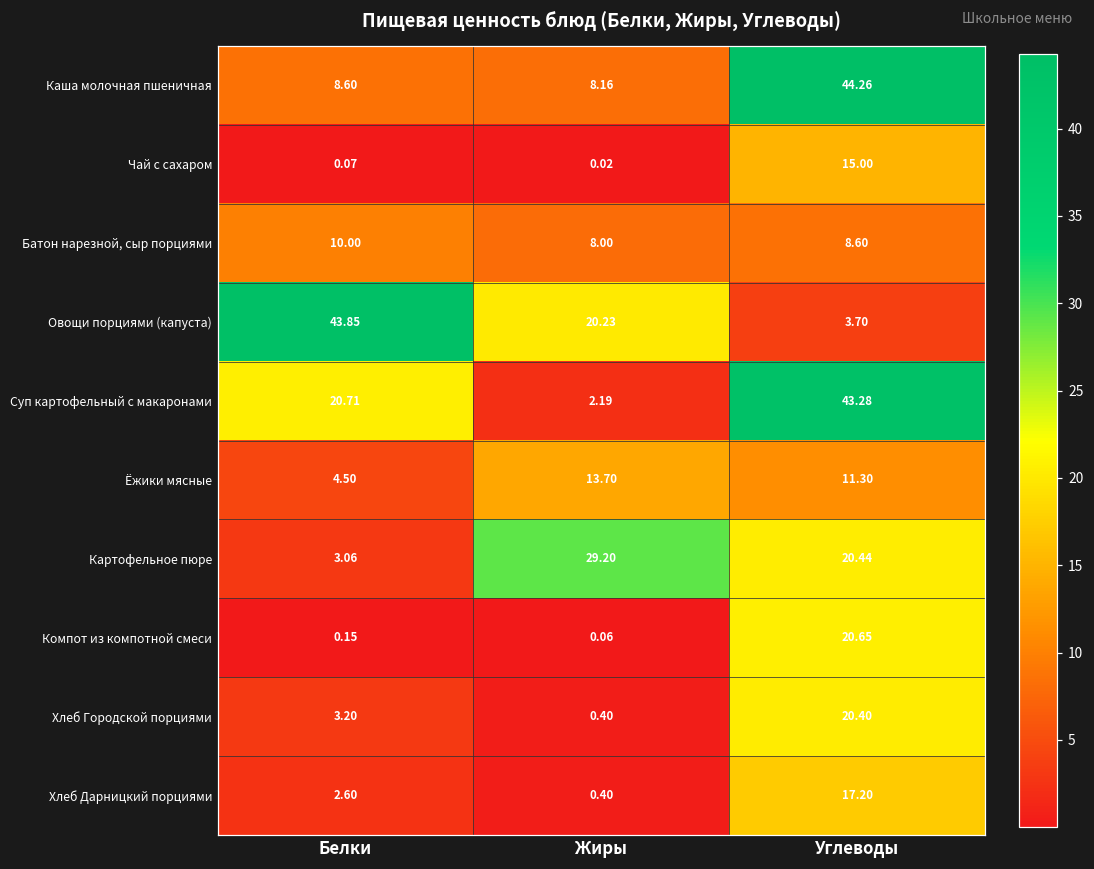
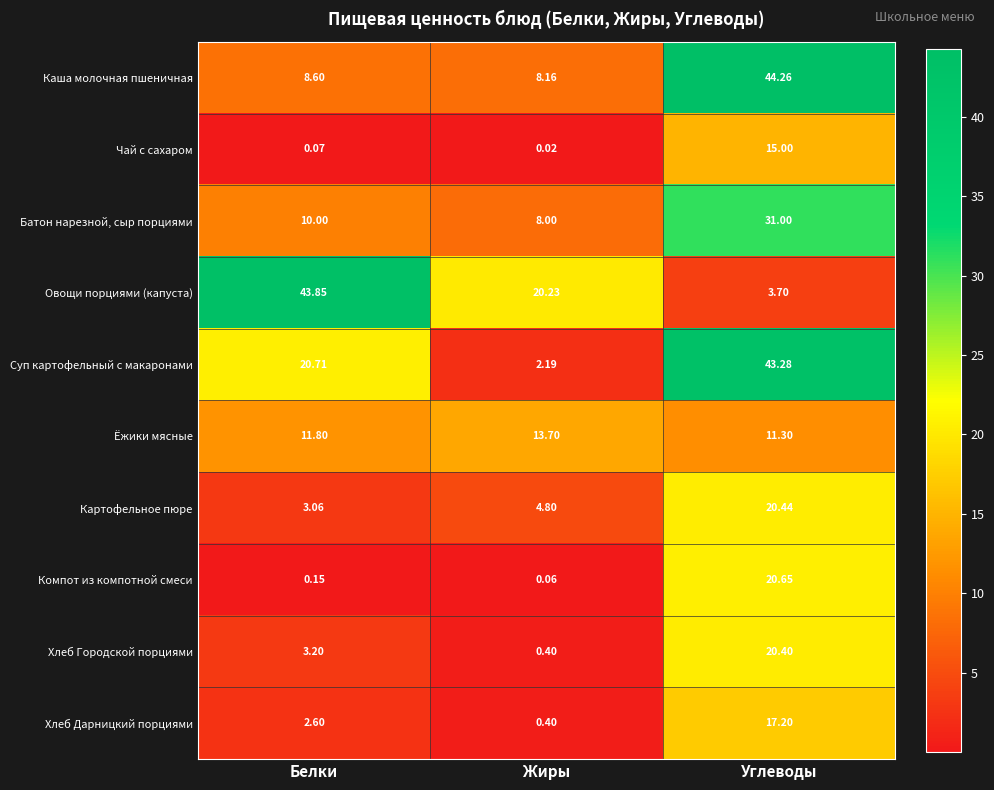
Батон нарезной, сыр порциями, Углеводы: 8.60 -> 31.00
Ёжики мясные, Белки: 4.50 -> 11.80
Картофельное пюре, Жиры: 29.20 -> 4.80
